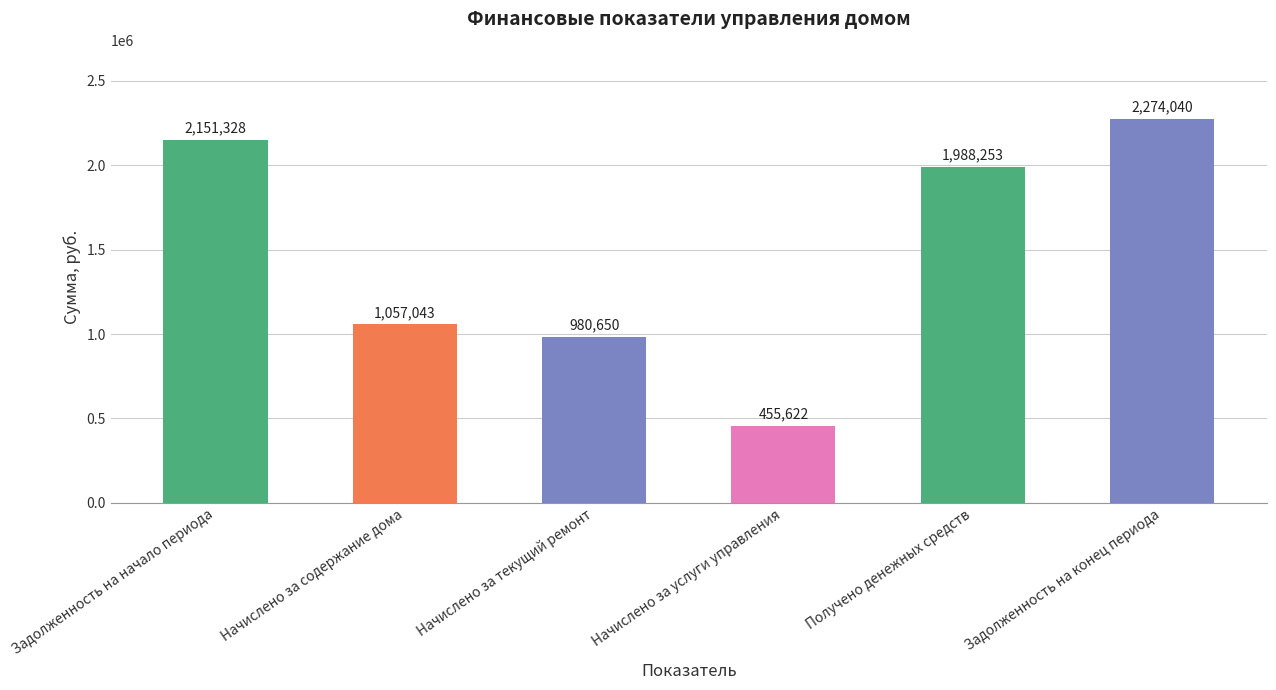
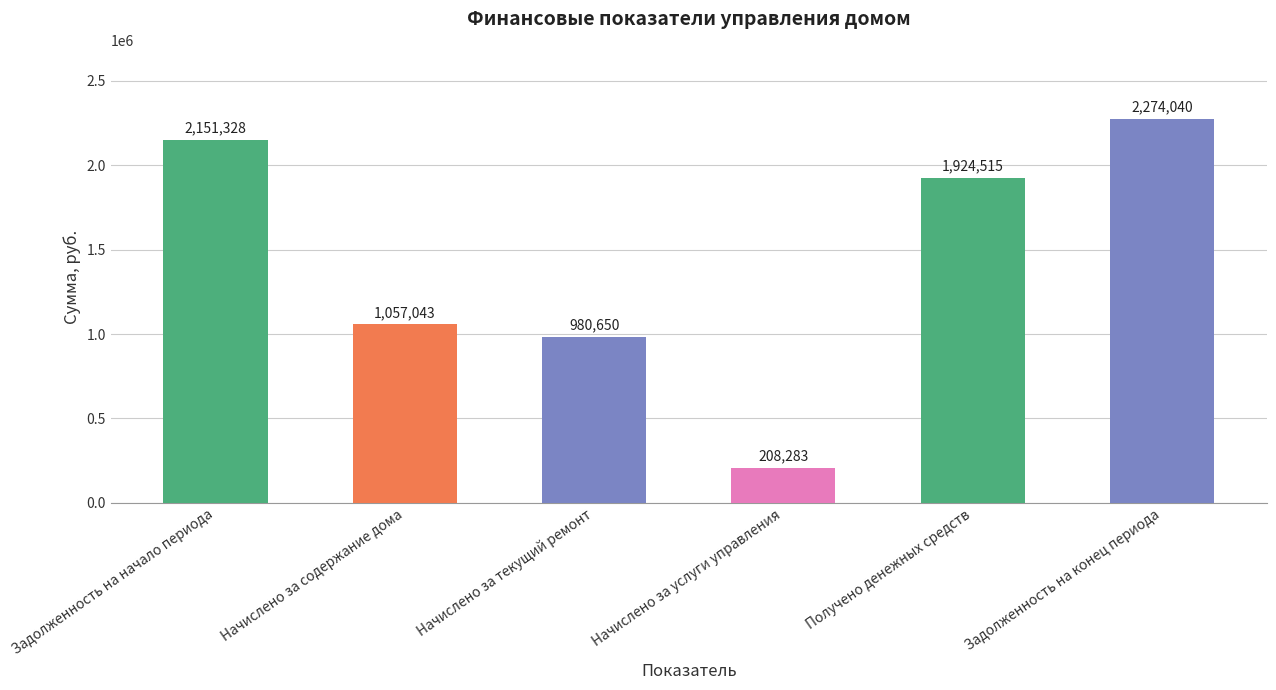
Начислено за услуги управления: 455,622 -> 208,283
Получено денежных средств: 1,988,253 -> 1,924,515
